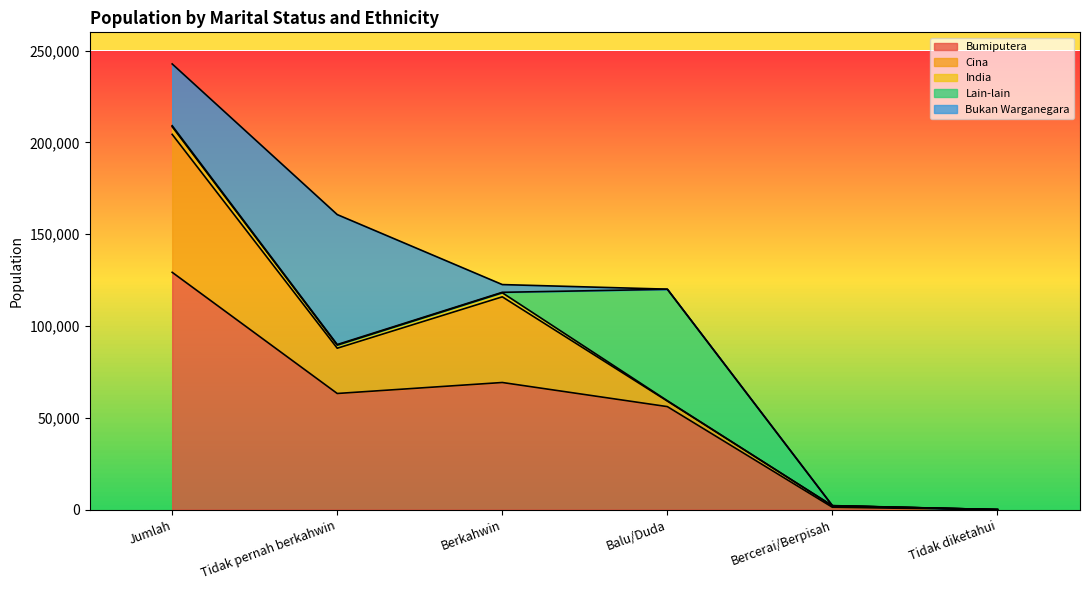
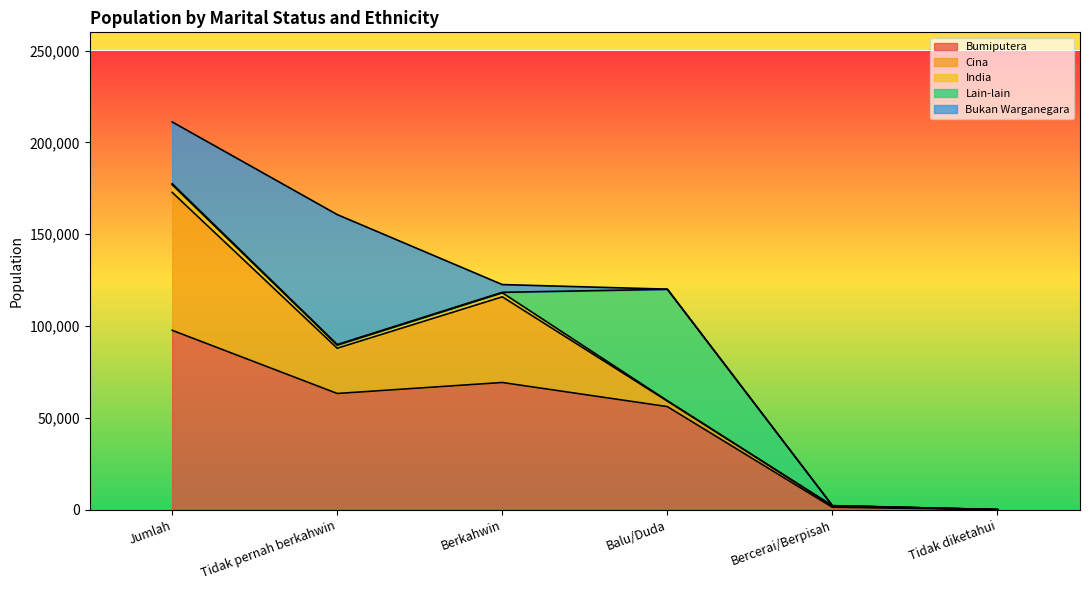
Bumiputera, Jumlah: 129,000 -> 98,000
